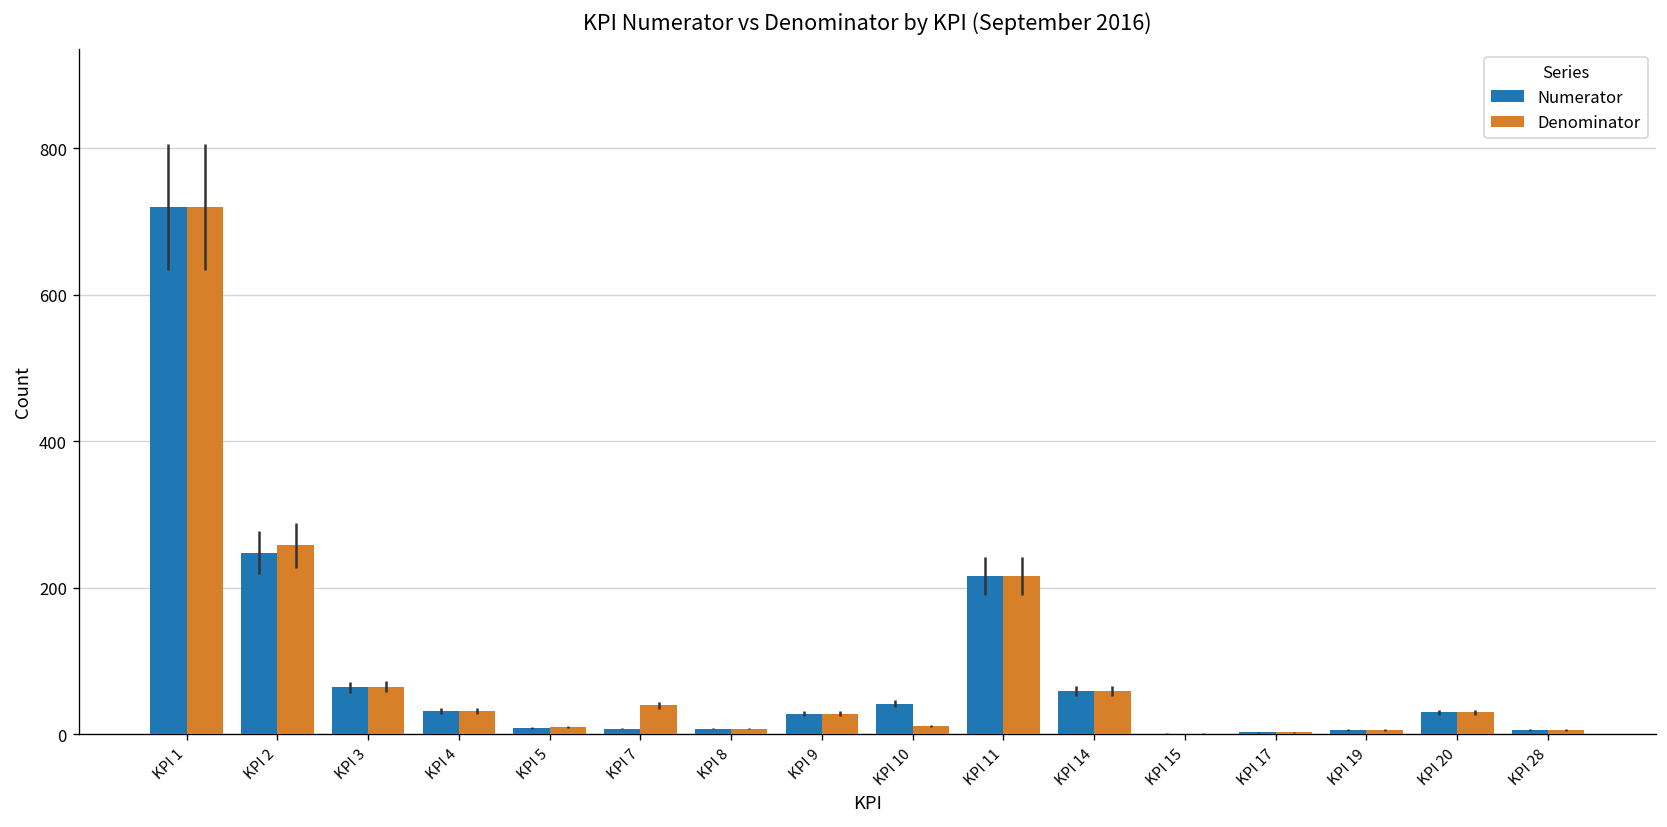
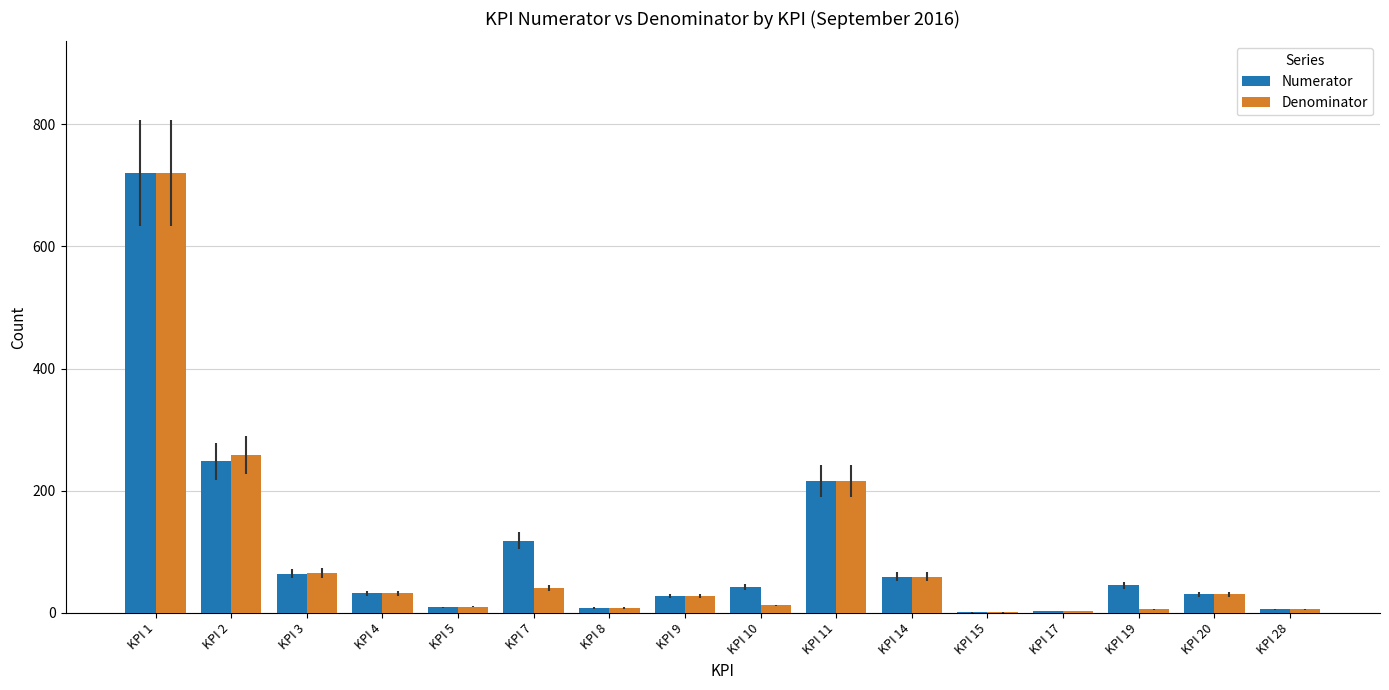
Numerator, KPI 7: 10 -> 120
Numerator, KPI 19: 10 -> 50
